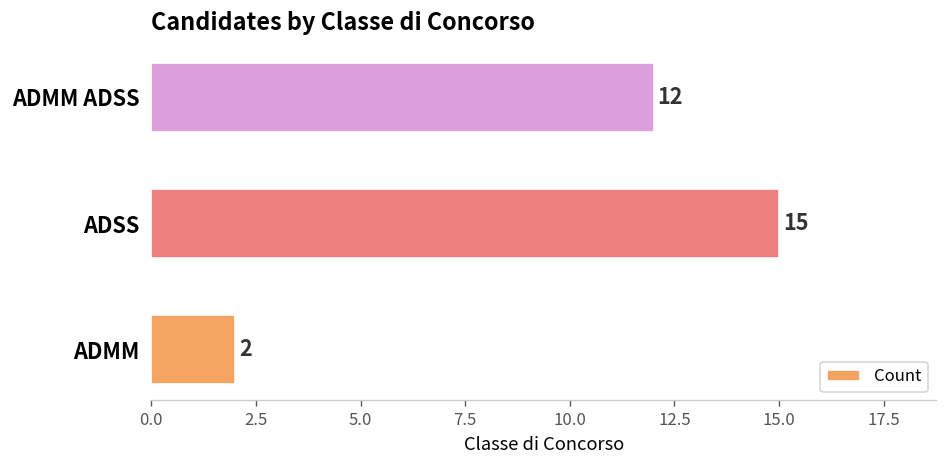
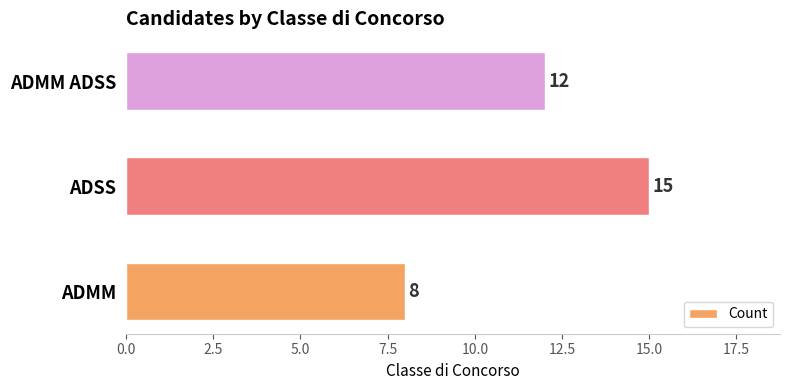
ADMM: 2 -> 8
